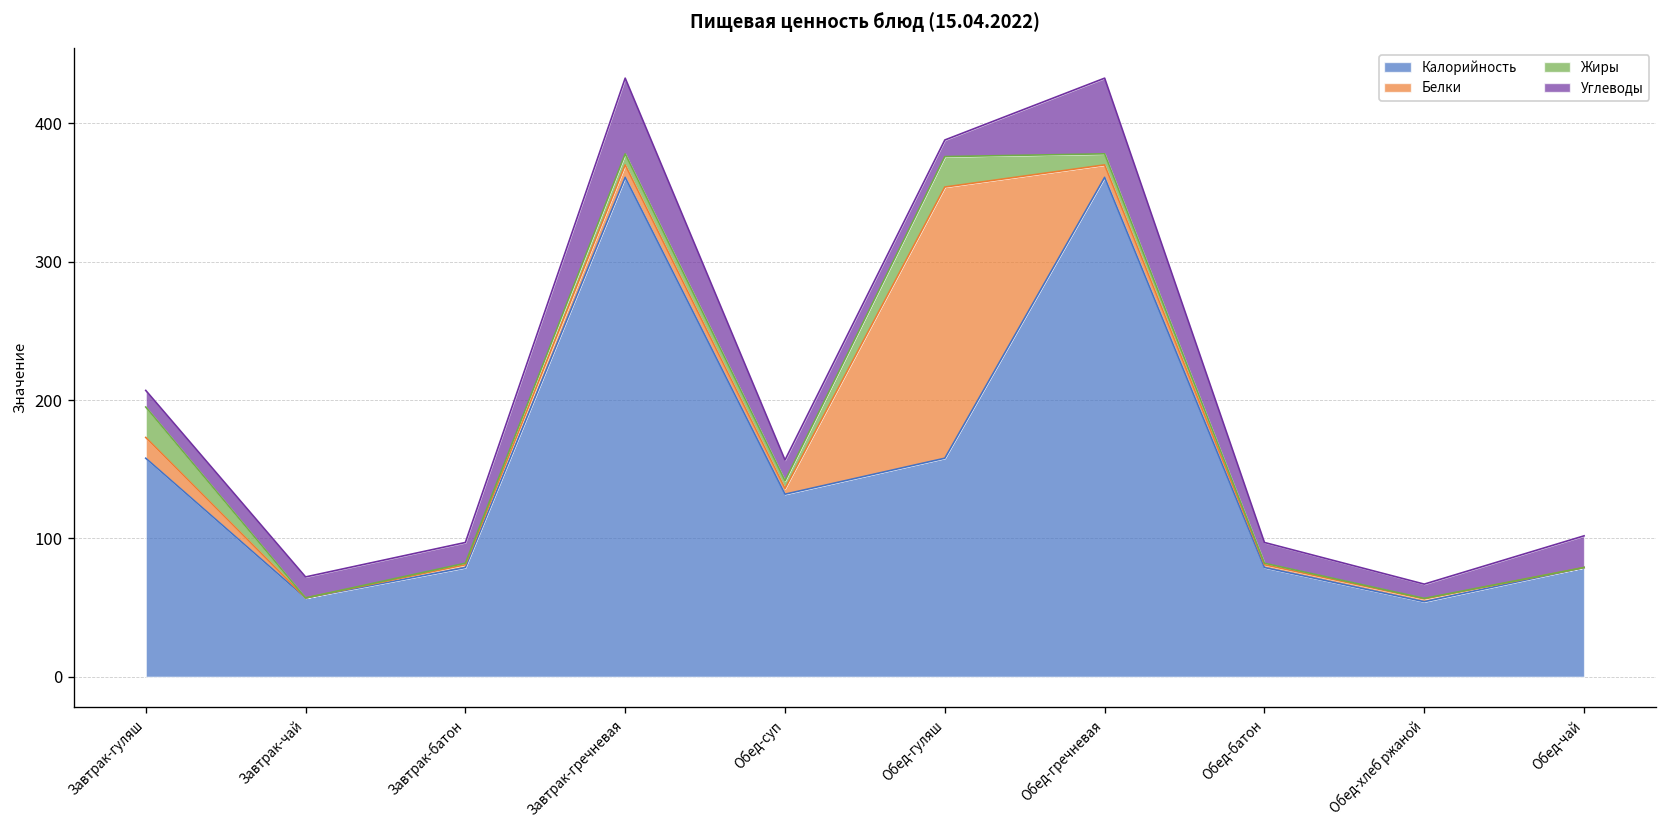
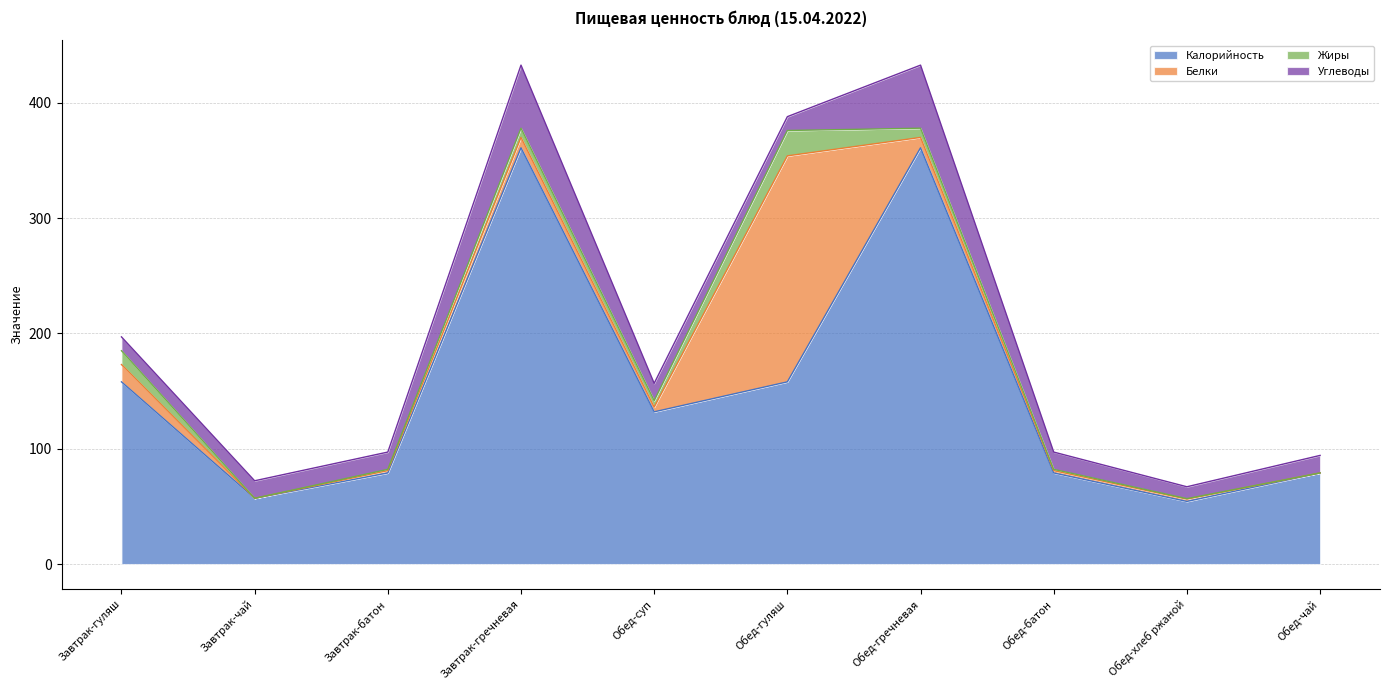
Жиры, Завтрак-гуляш: 22 -> 12
Углеводы, Обед-чай: 23 -> 15
